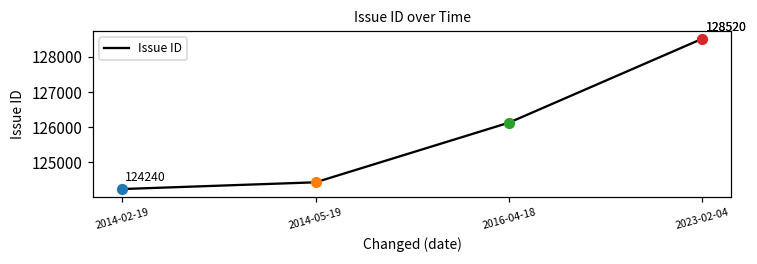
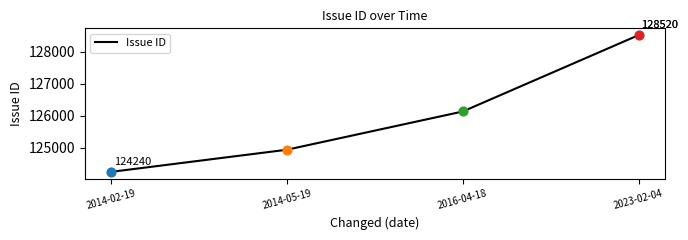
Issue ID, 2014-05-19: 124400 -> 124900
